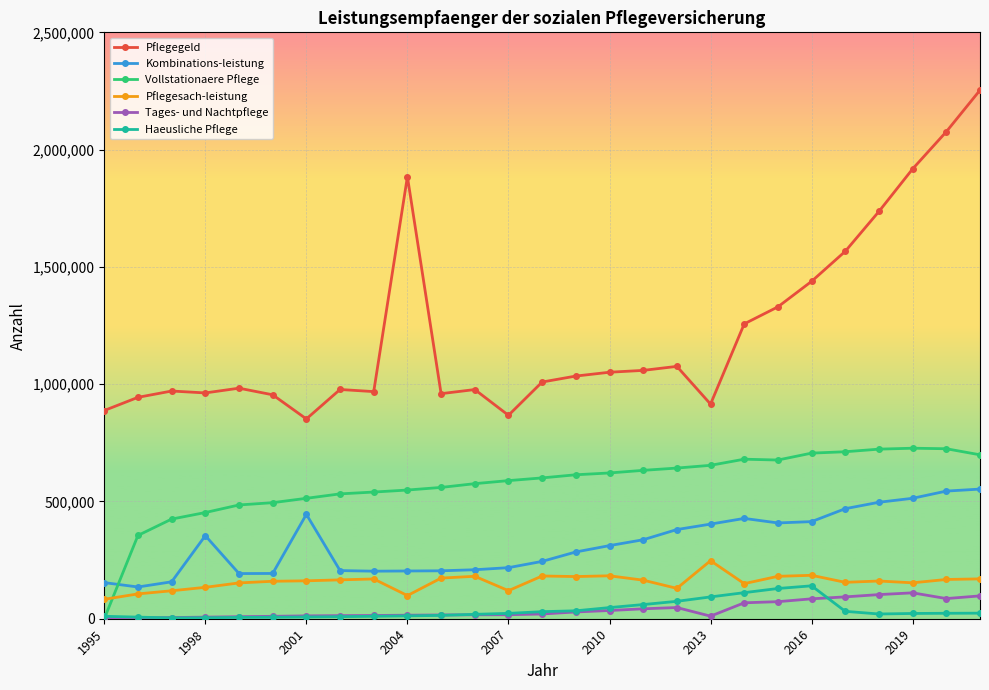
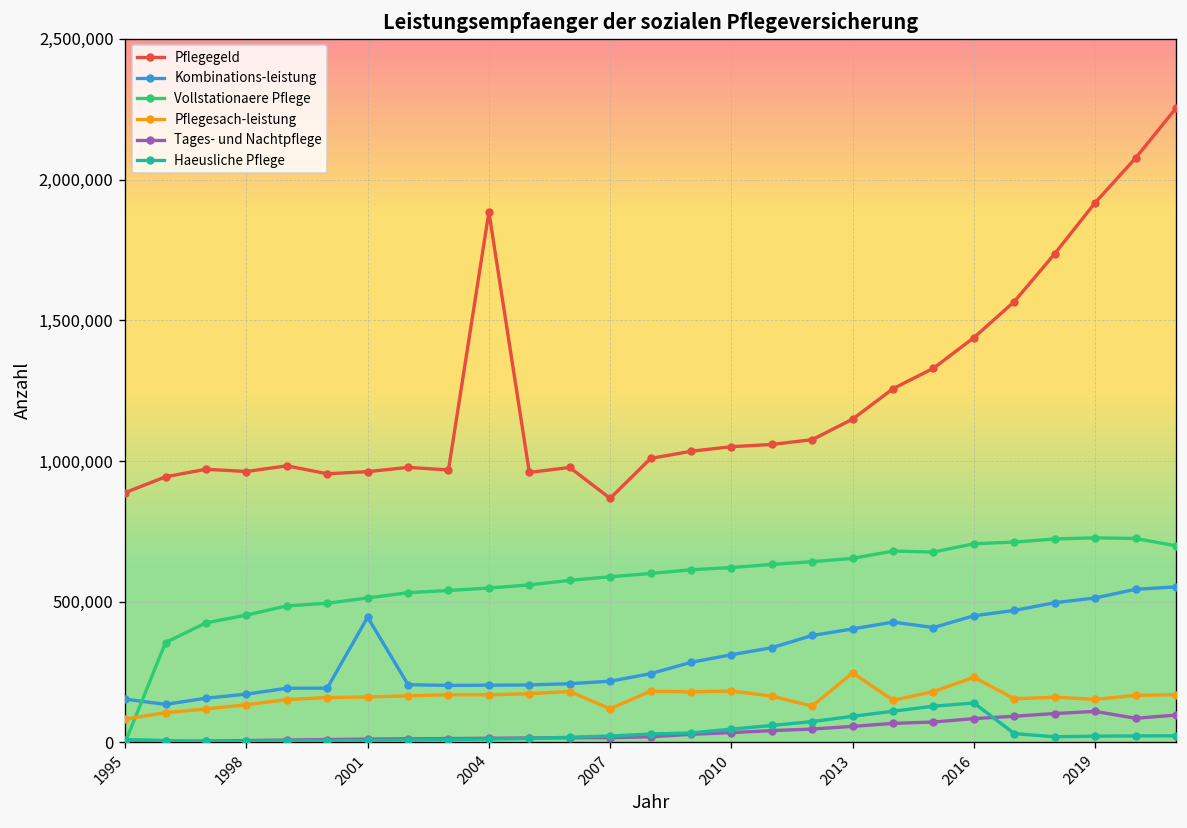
Kombinations-leistung, 1998: 350,000 -> 170,000
Pflegegeld, 2001: 850,000 -> 960,000
Pflegesach-leistung, 2004: 100,000 -> 170,000
Pflegegeld, 2013: 910,000 -> 1,150,000
Tages- und Nachtpflege, 2013: 10,000 -> 60,000
Kombinations-leistung, 2016: 410,000 -> 450,000
Pflegesach-leistung, 2016: 190,000 -> 230,000
